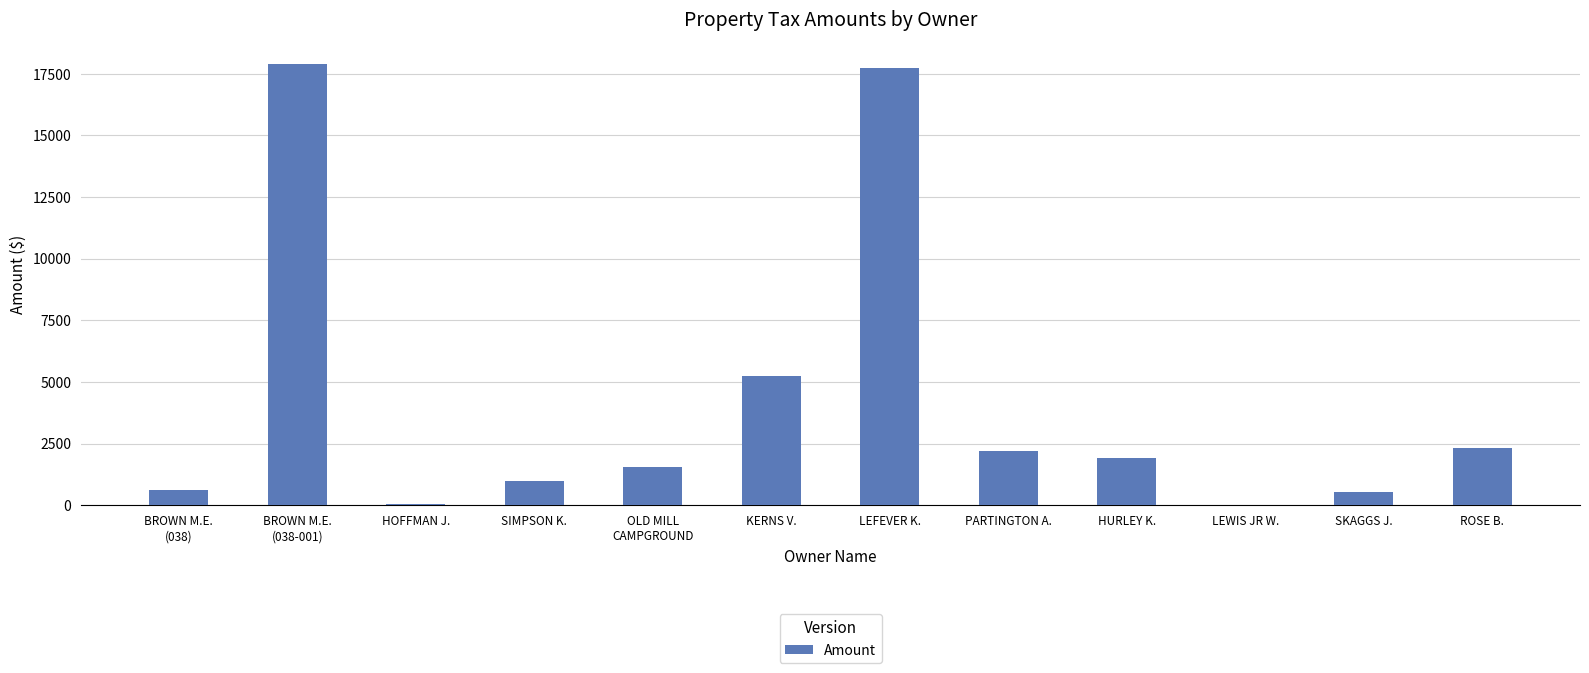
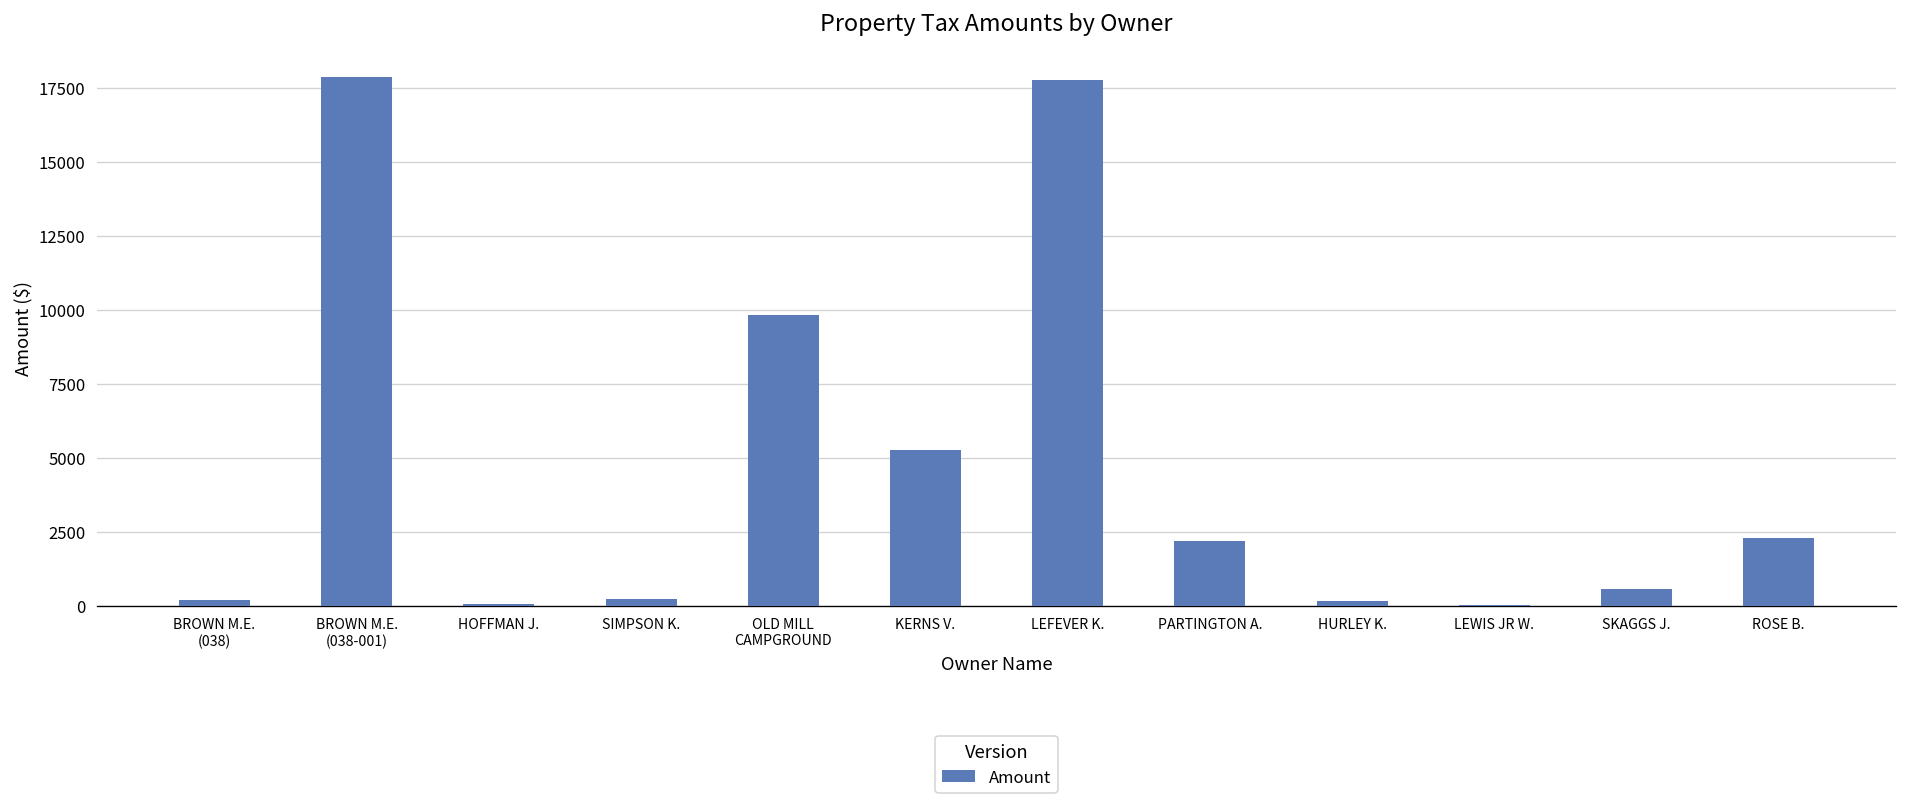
BROWN M.E. (038): 600 -> 200
SIMPSON K.: 1000 -> 200
OLD MILL CAMPGROUND: 1500 -> 9800
HURLEY K.: 1900 -> 100
